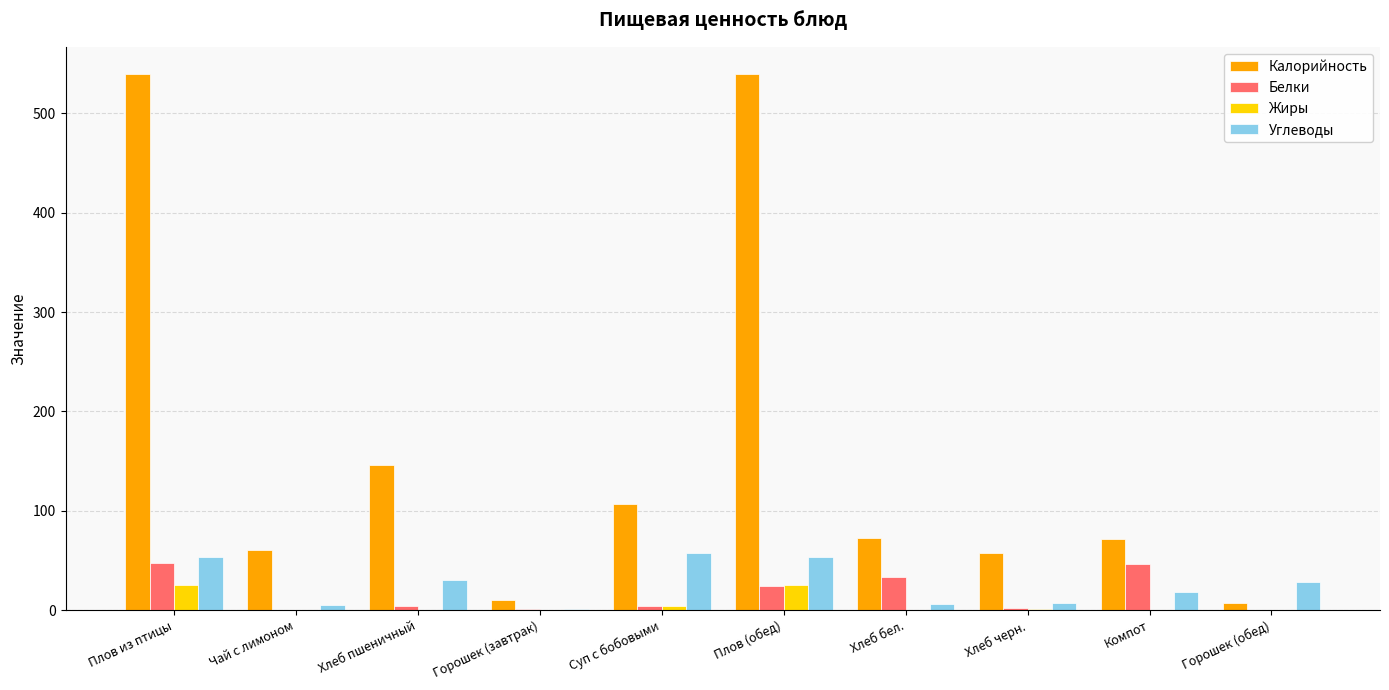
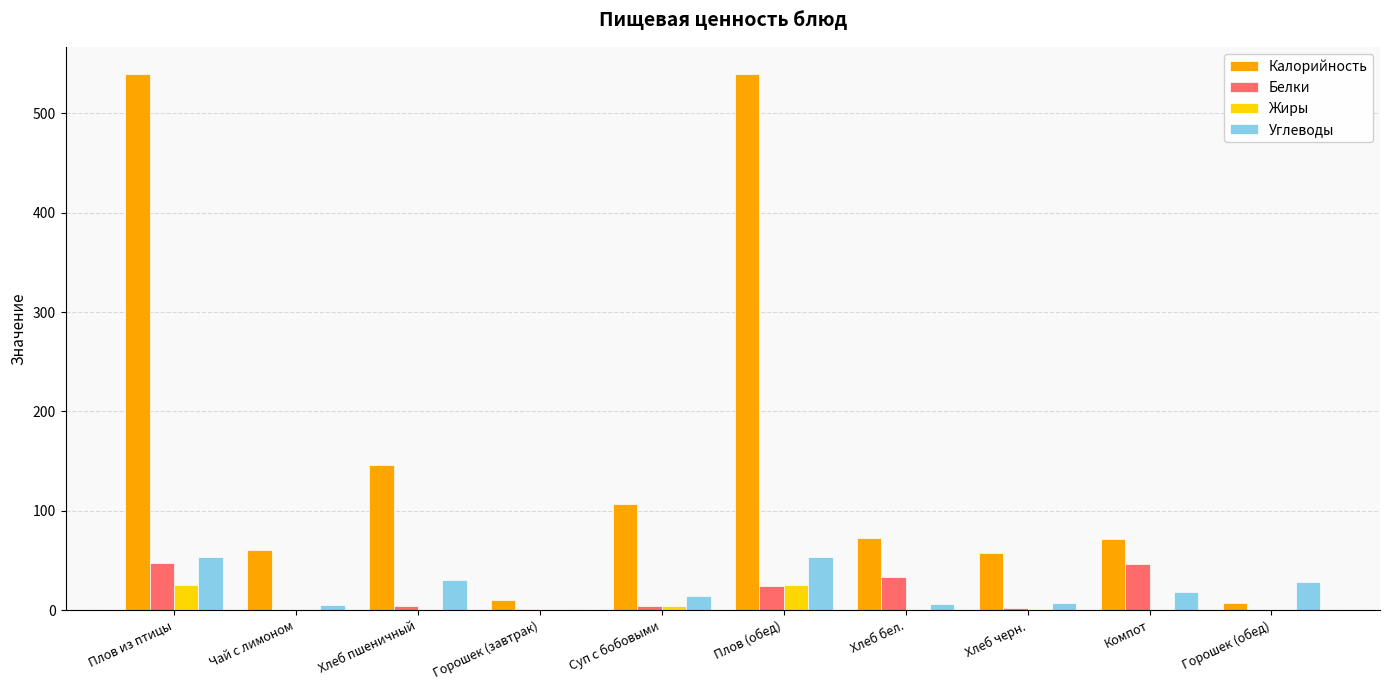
Углеводы, Суп с бобовыми: 60 -> 10
